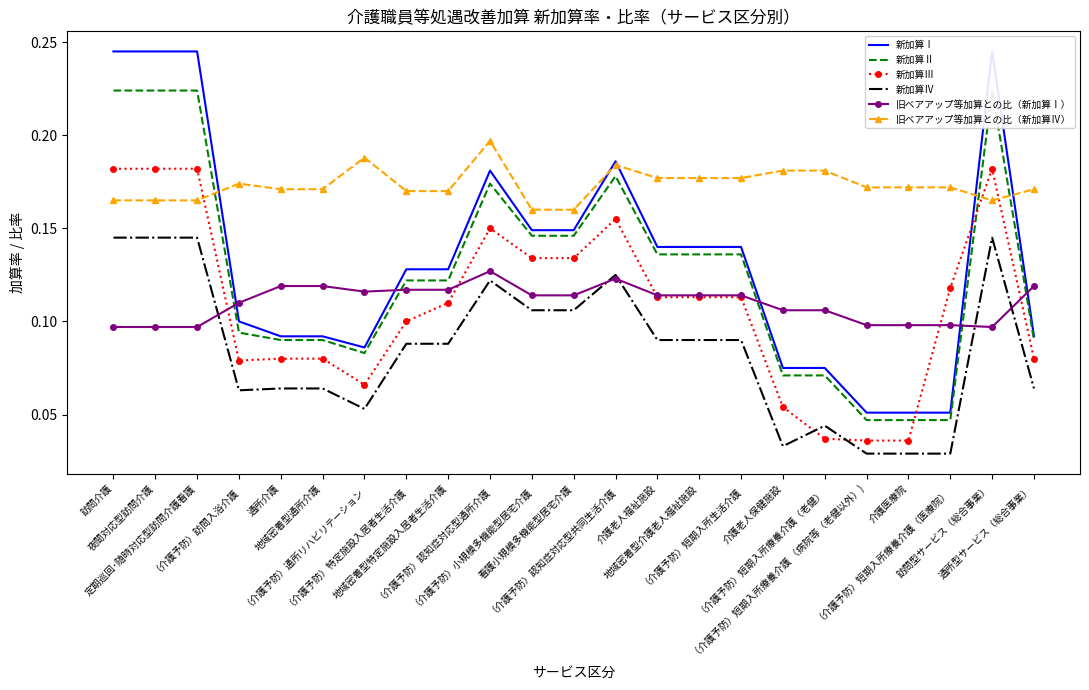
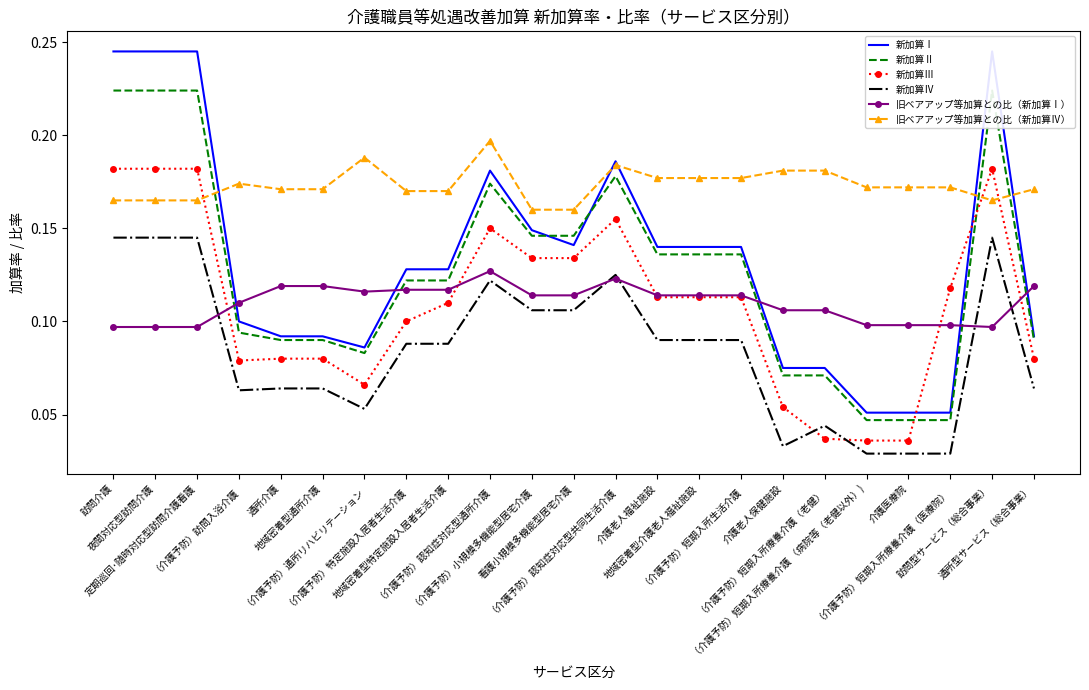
新加算Ⅰ, 看護小規模多機能型居宅介護: 0.149 -> 0.141
